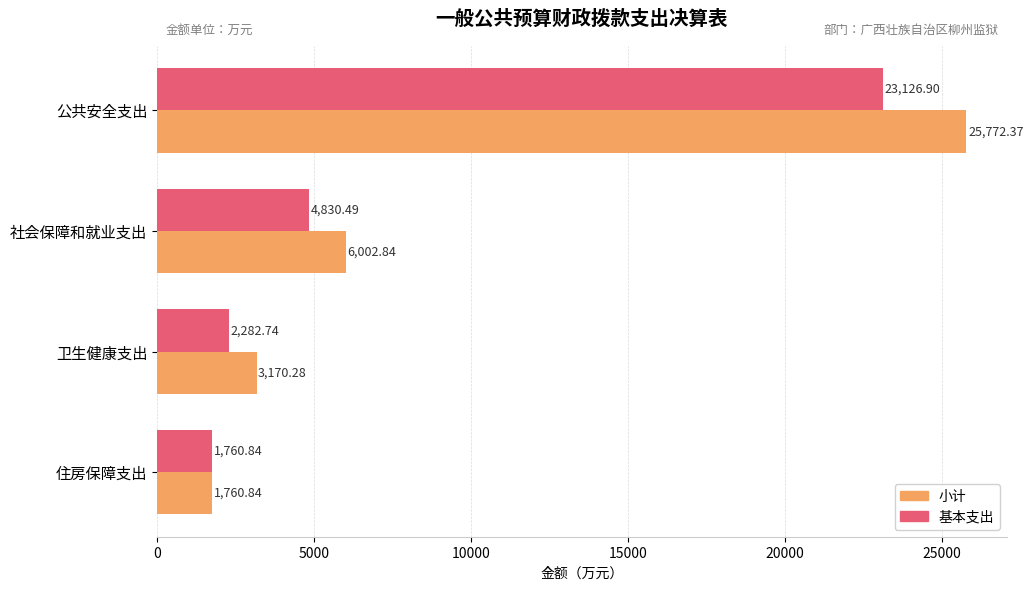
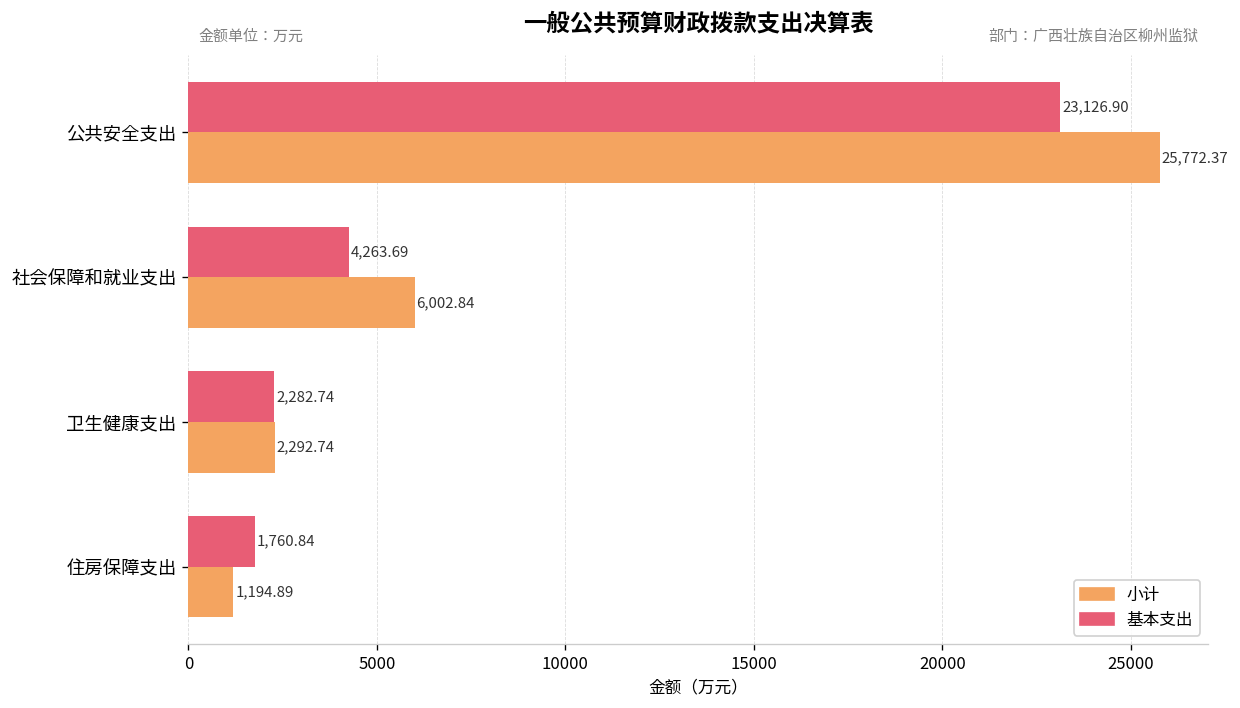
基本支出, 社会保障和就业支出: 4,830.49 -> 4,263.69
小计, 卫生健康支出: 3,170.28 -> 2,292.74
小计, 住房保障支出: 1,760.84 -> 1,194.89
